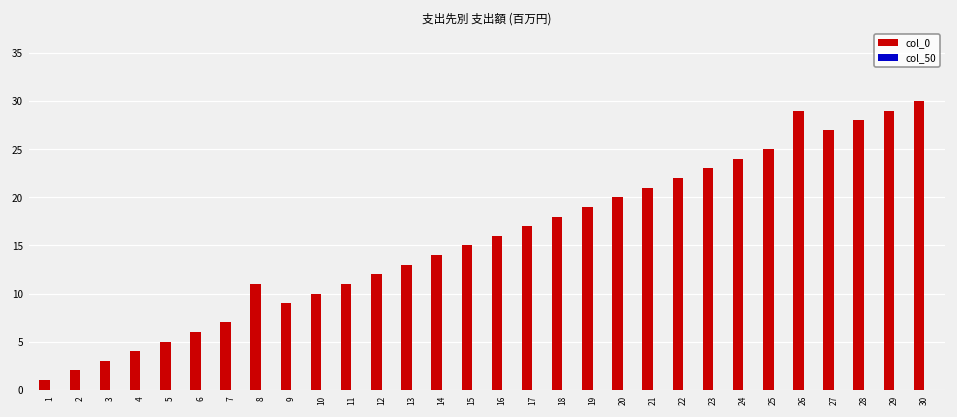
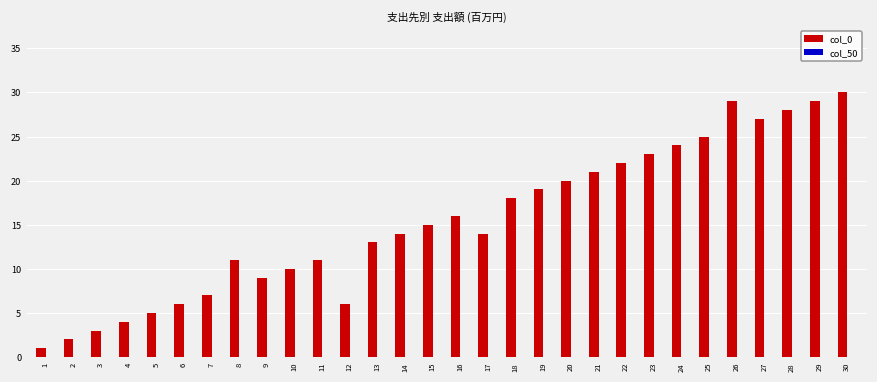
col_0, 12: 12 -> 6
col_0, 17: 17 -> 14
